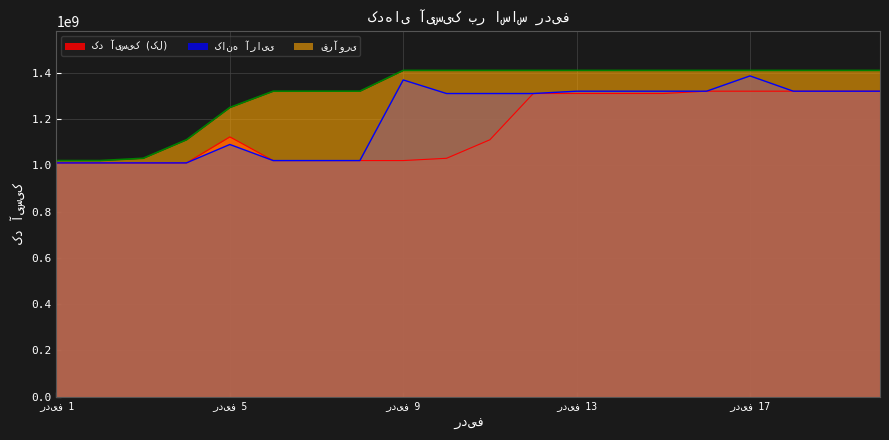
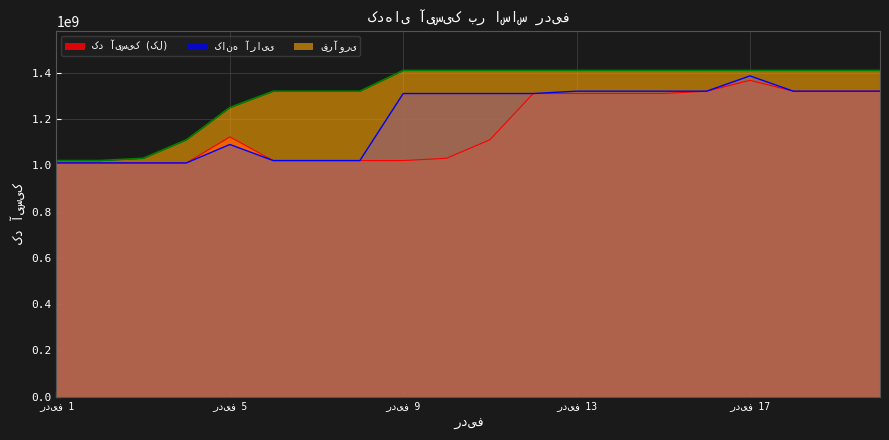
کانه آرایی, ردیف 9: 1370000000 -> 1310000000
کد آیسیک (کل), ردیف 17: 1320000000 -> 1370000000
